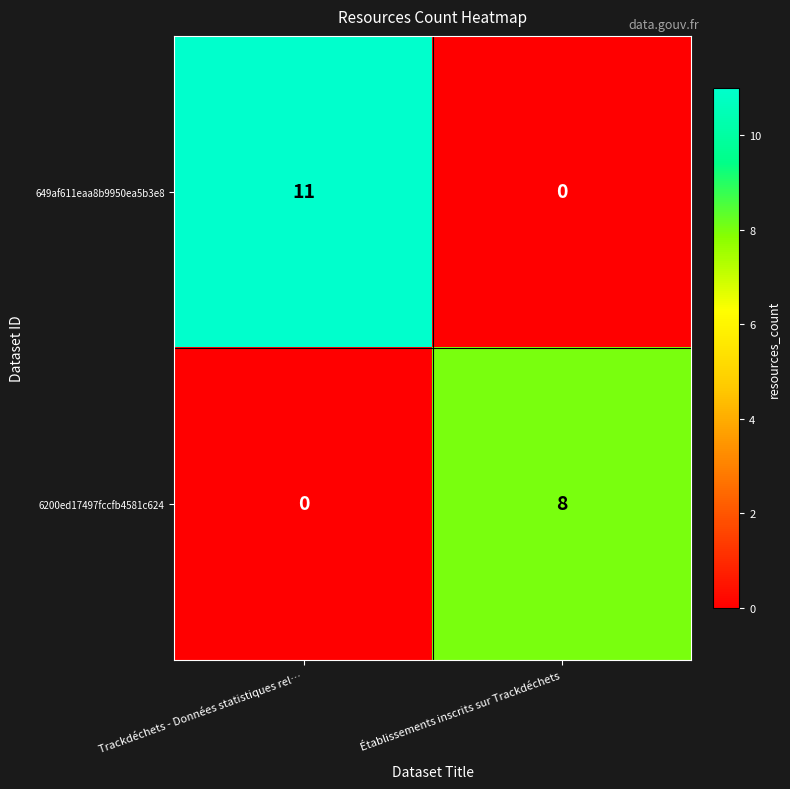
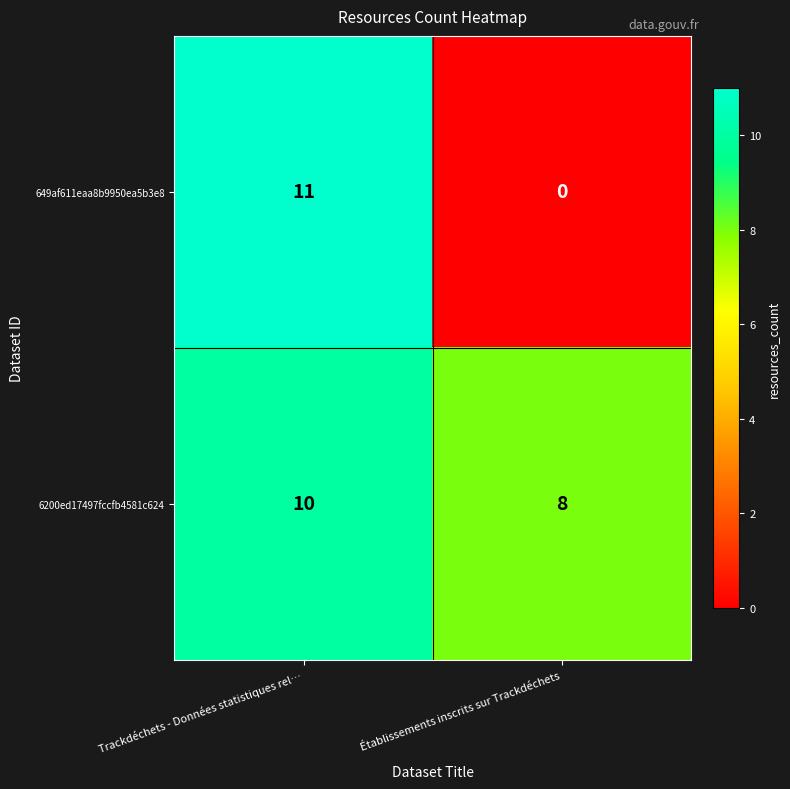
6200ed17497fccfb4581c624, Trackdéchets - Données statistiques rel…: 0 -> 10
